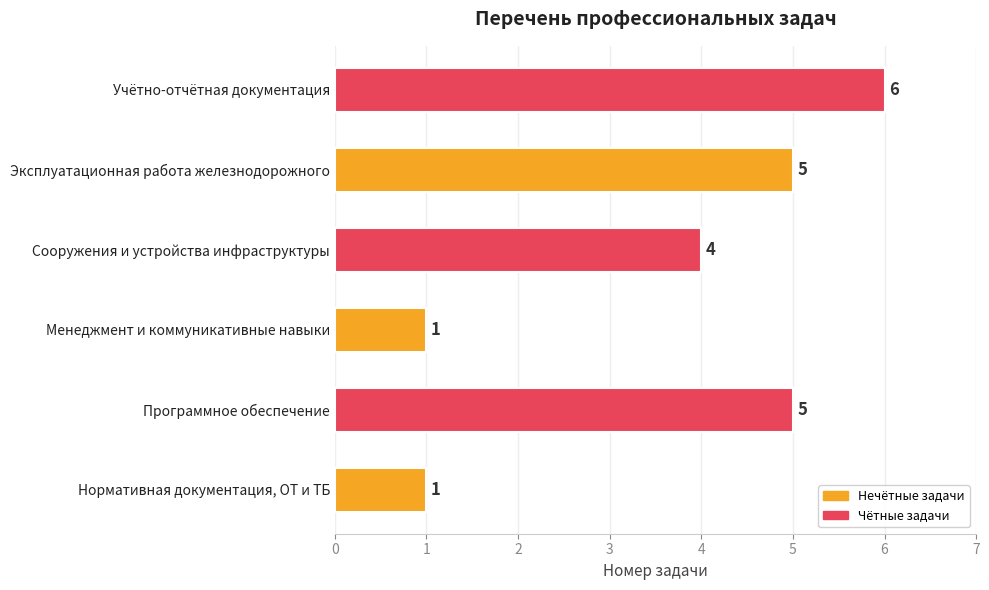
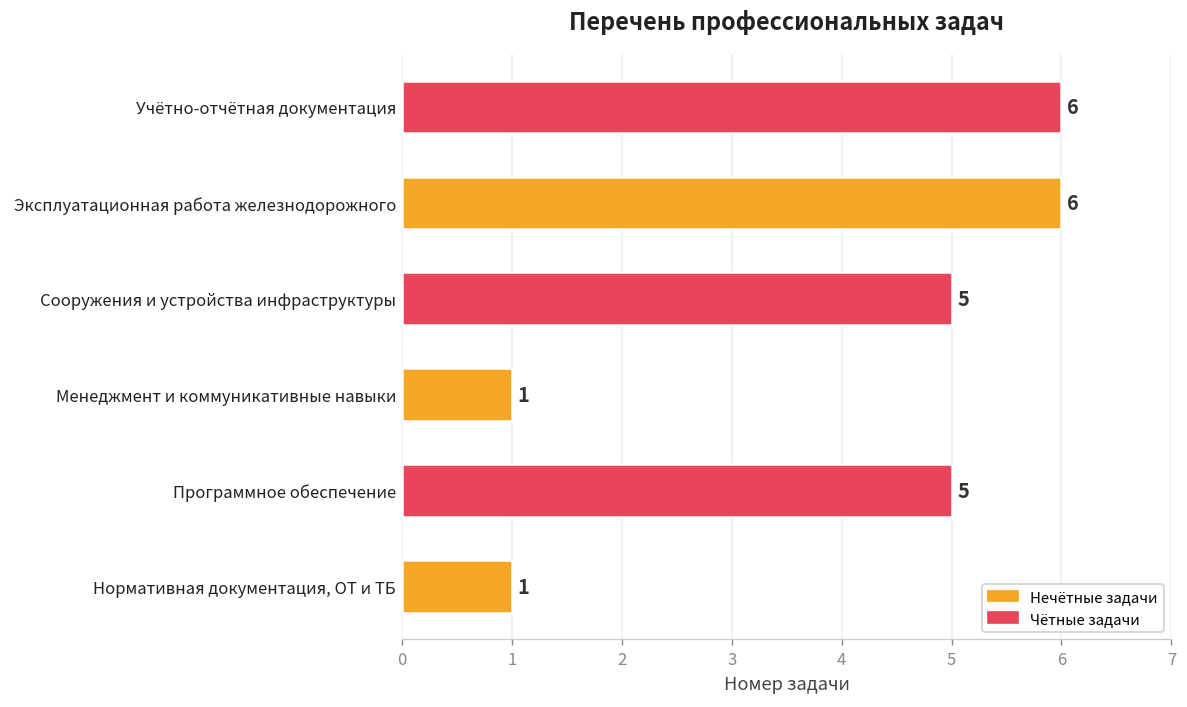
Эксплуатационная работа железнодорожного: 5 -> 6
Сооружения и устройства инфраструктуры: 4 -> 5
